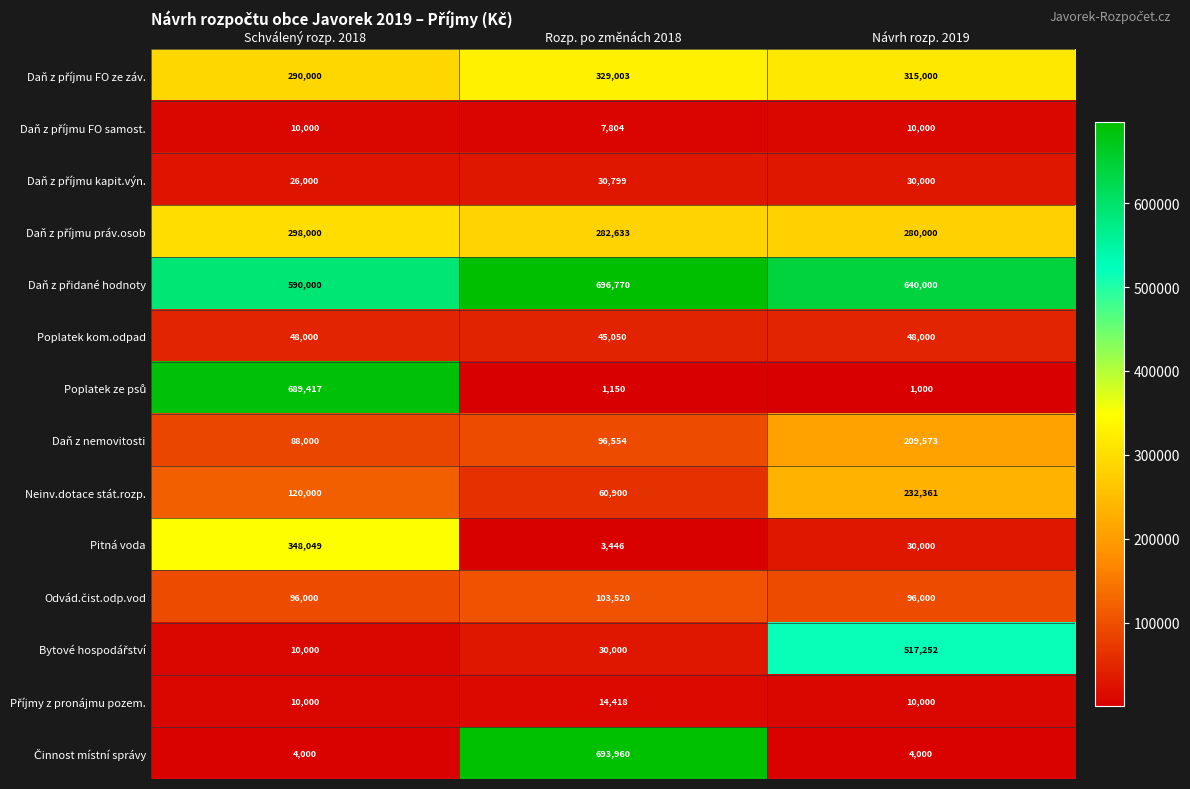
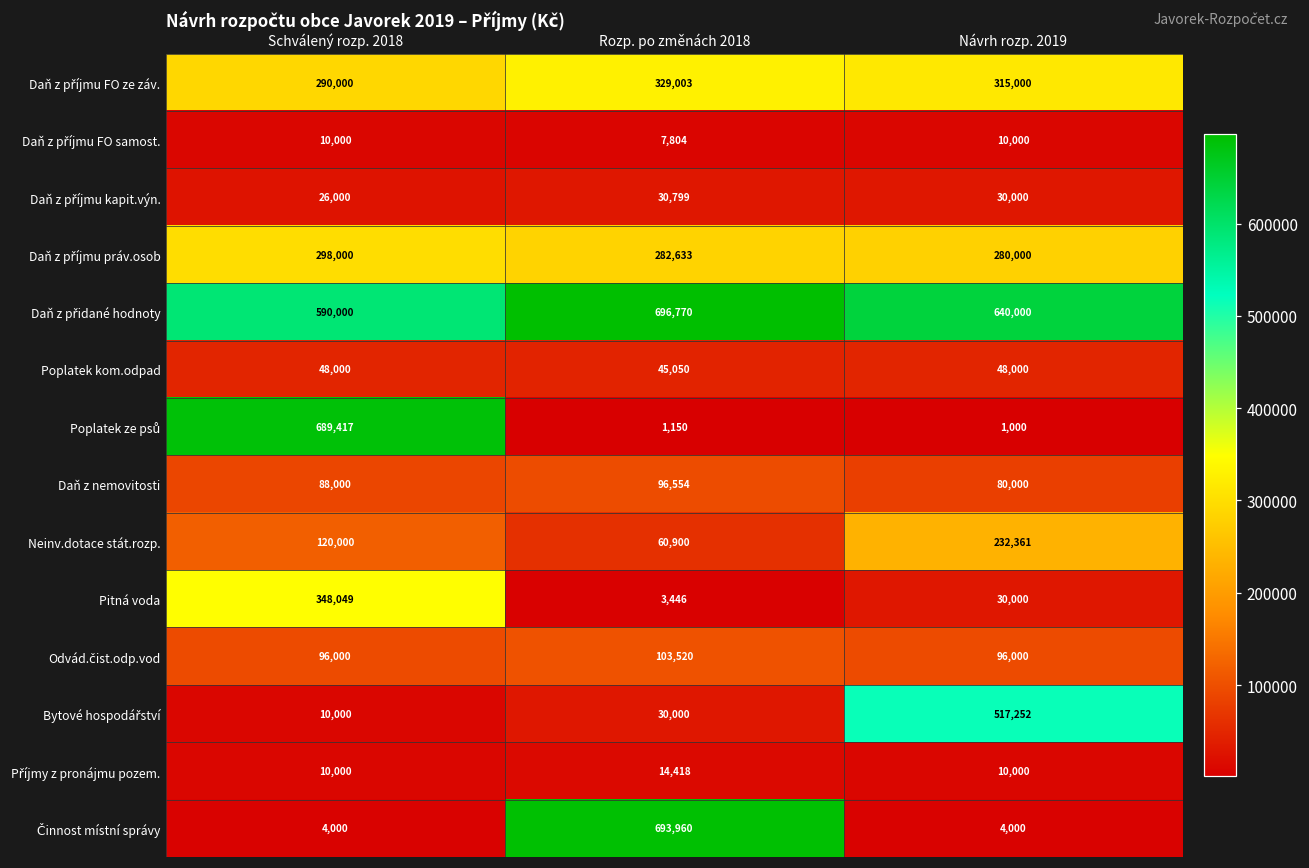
Daň z nemovitosti, Návrh rozp. 2019: 209,573 -> 80,000
